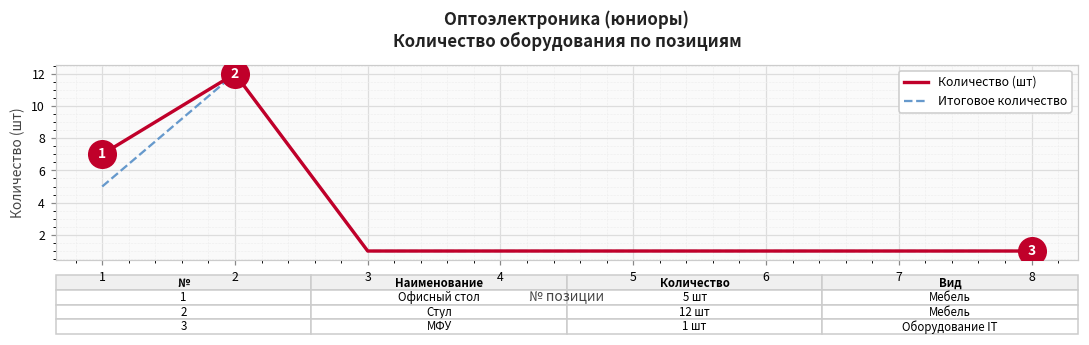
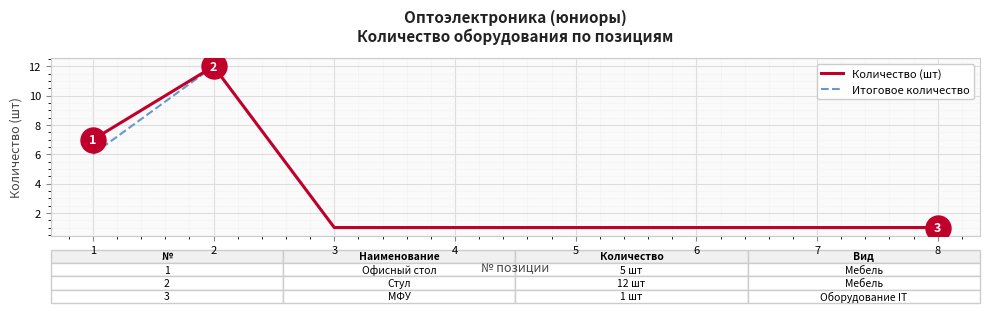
Итоговое количество, 1: 5 -> 6
